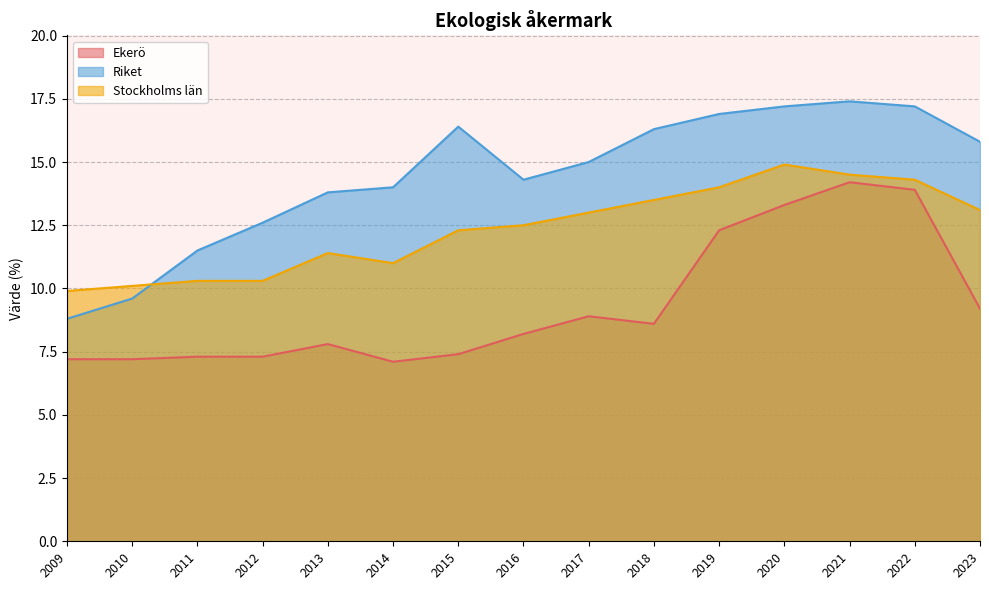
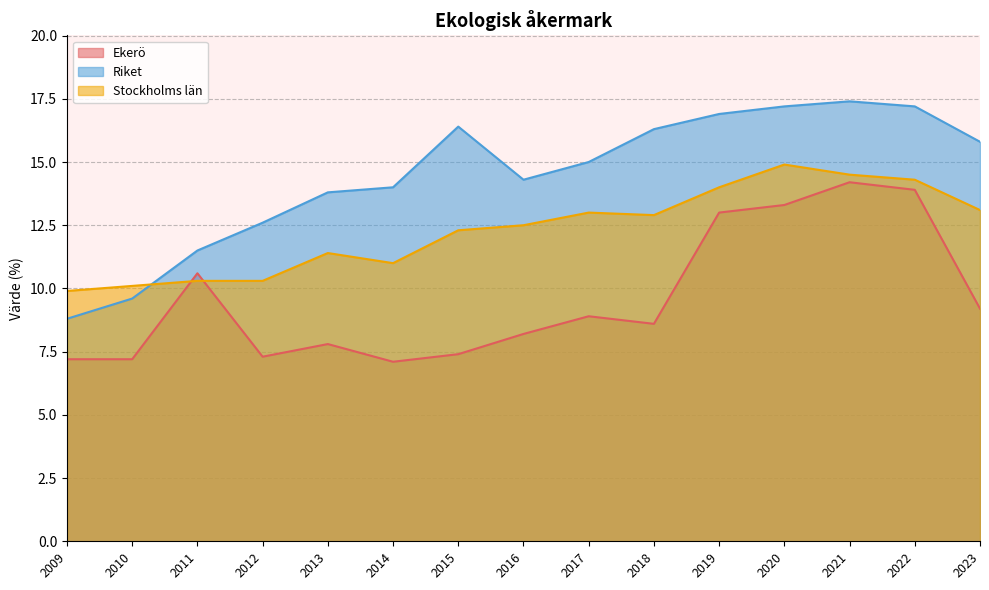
Ekerö, 2011: 7.3 -> 10.6
Stockholms län, 2018: 13.5 -> 12.9
Ekerö, 2019: 12.3 -> 13.0
